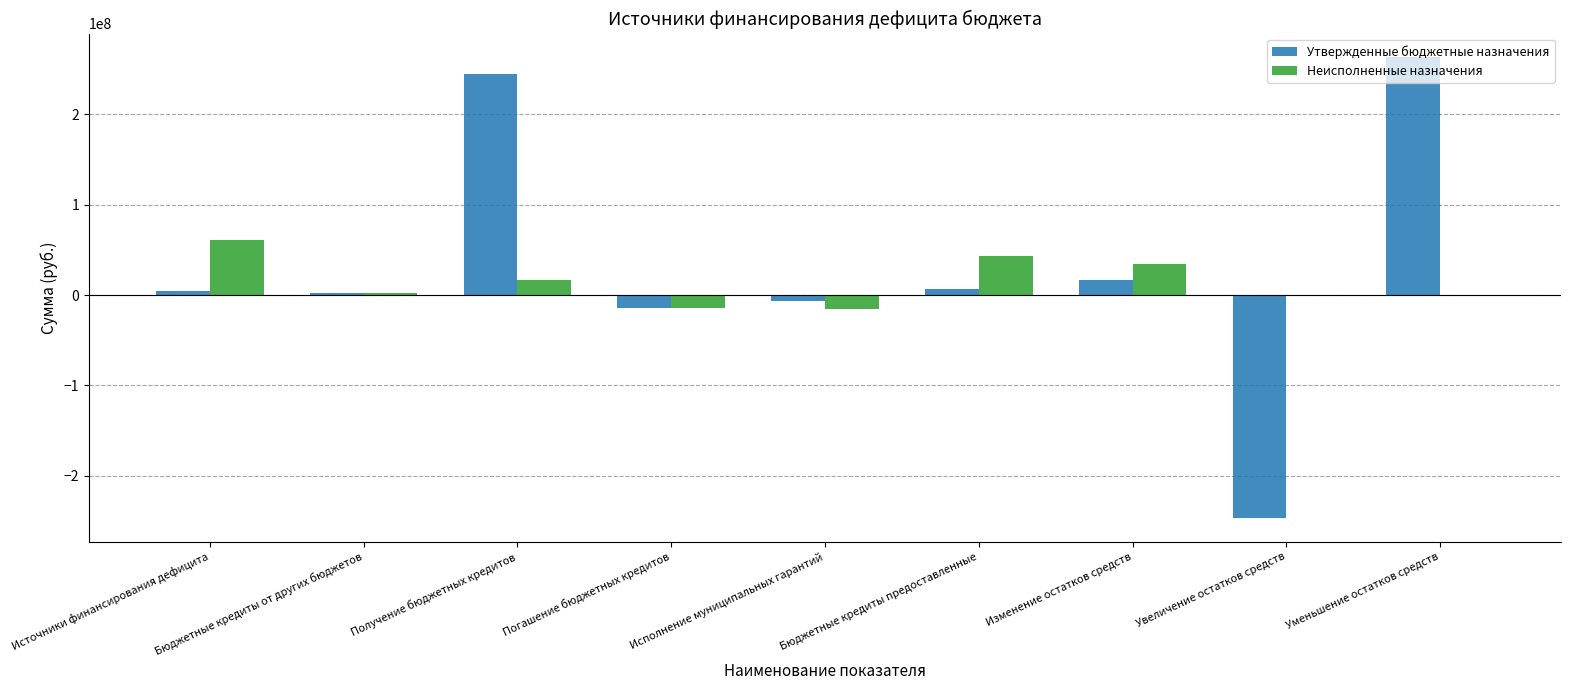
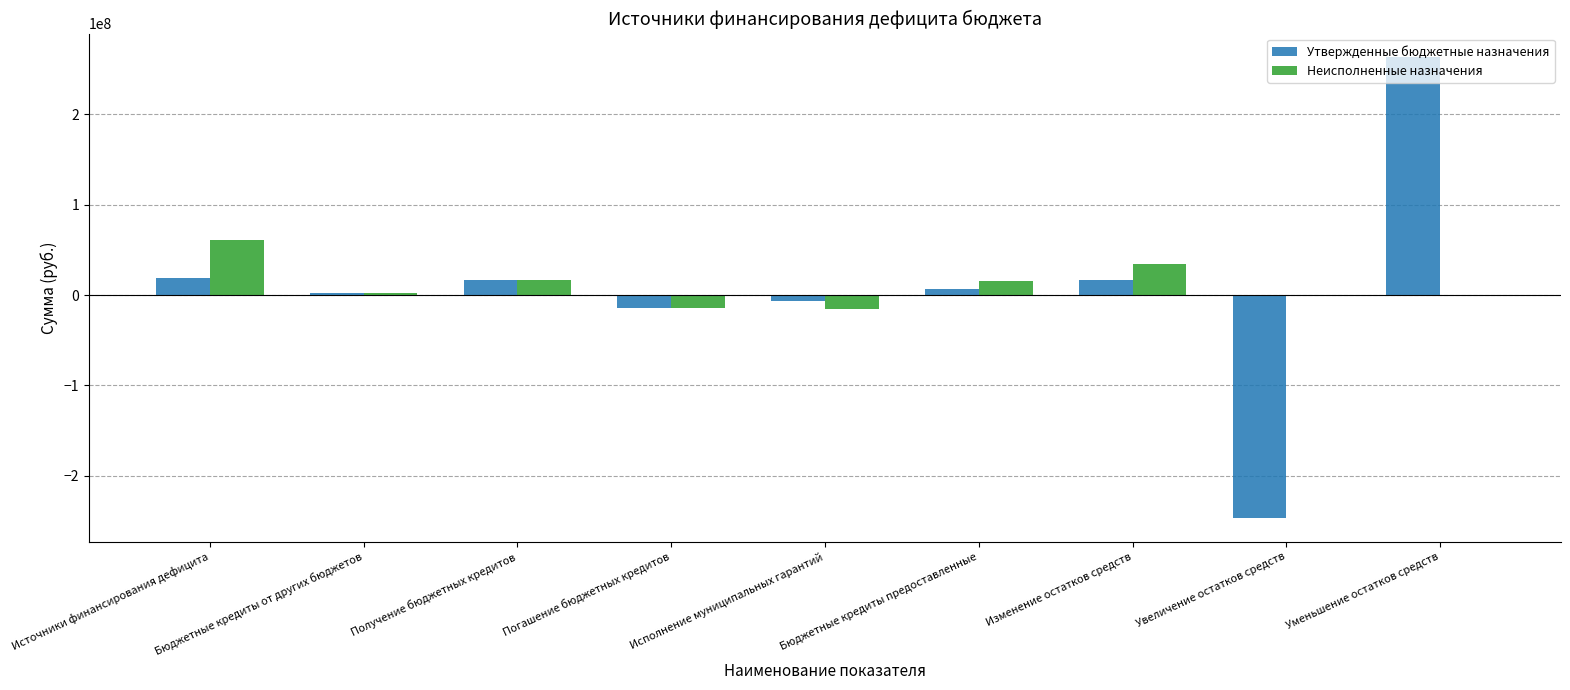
Утвержденные бюджетные назначения, Источники финансирования дефицита: 0 -> 20000000
Утвержденные бюджетные назначения, Получение бюджетных кредитов: 240000000 -> 20000000
Неисполненные назначения, Бюджетные кредиты предоставленные: 40000000 -> 20000000
